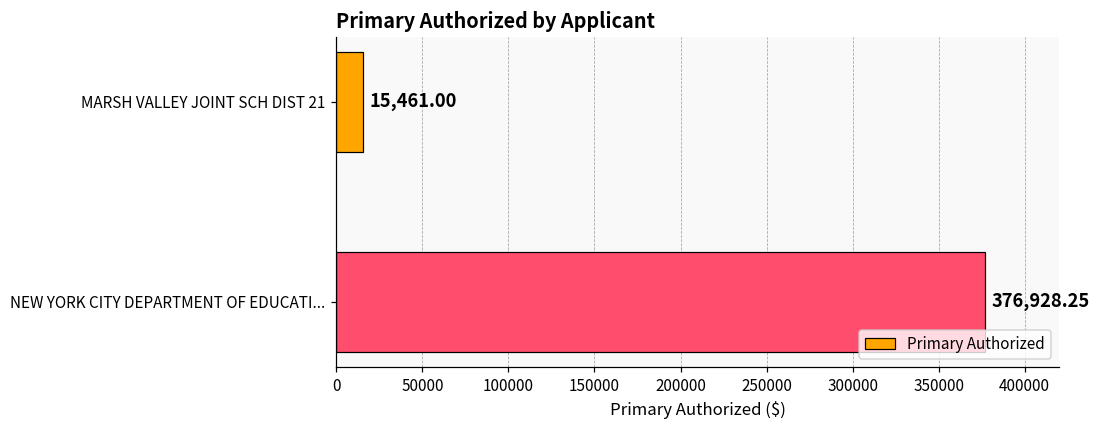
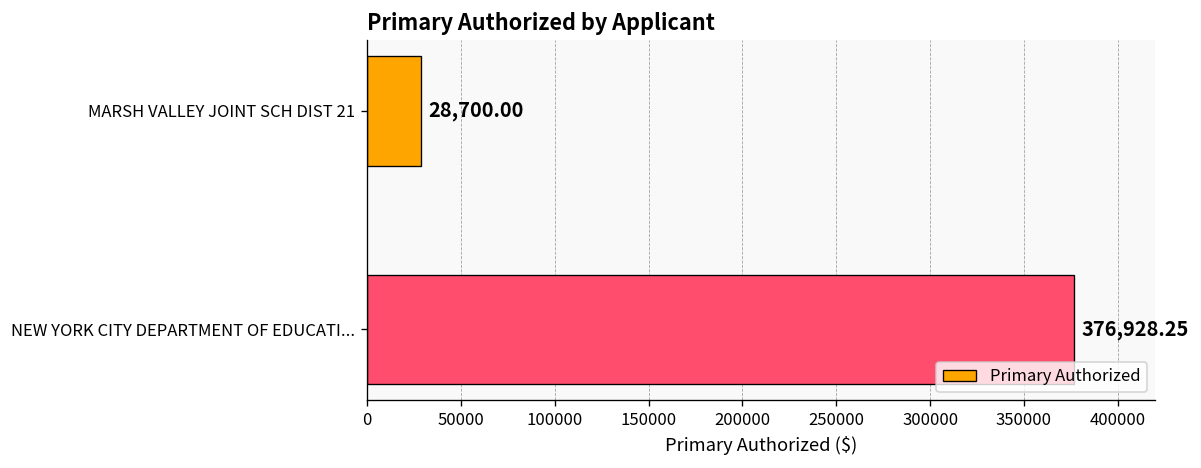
MARSH VALLEY JOINT SCH DIST 21: 15,461.00 -> 28,700.00
